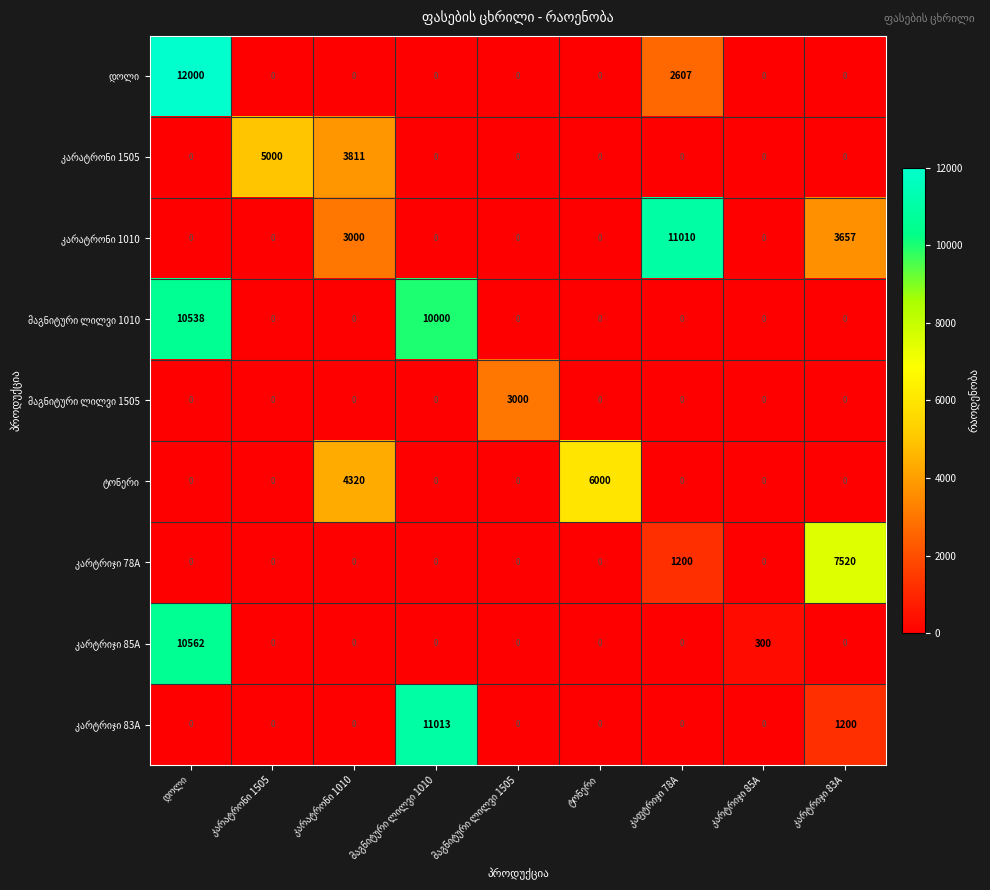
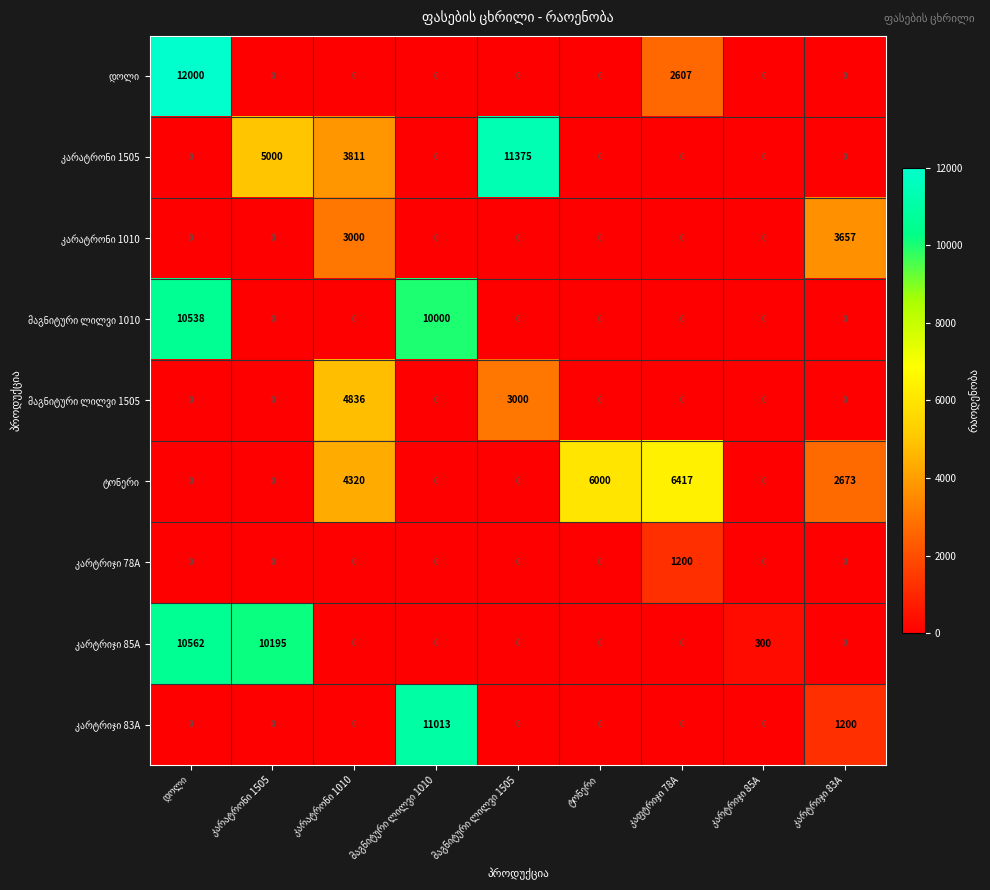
კარატრონი 1505, მაგნიტური ლილვი 1505: 0 -> 11375
კარატრონი 1010, კაფტრიჯი 78A: 11010 -> 0
მაგნიტური ლილვი 1505, კარატრონი 1010: 0 -> 4836
ტონერი, კაფტრიჯი 78A: 0 -> 6417
ტონერი, კარტრიჯი 83A: 0 -> 2673
კარტრიჯი 78A, კარტრიჯი 83A: 7520 -> 0
კარტრიჯი 85A, კარატრონი 1505: 0 -> 10195
